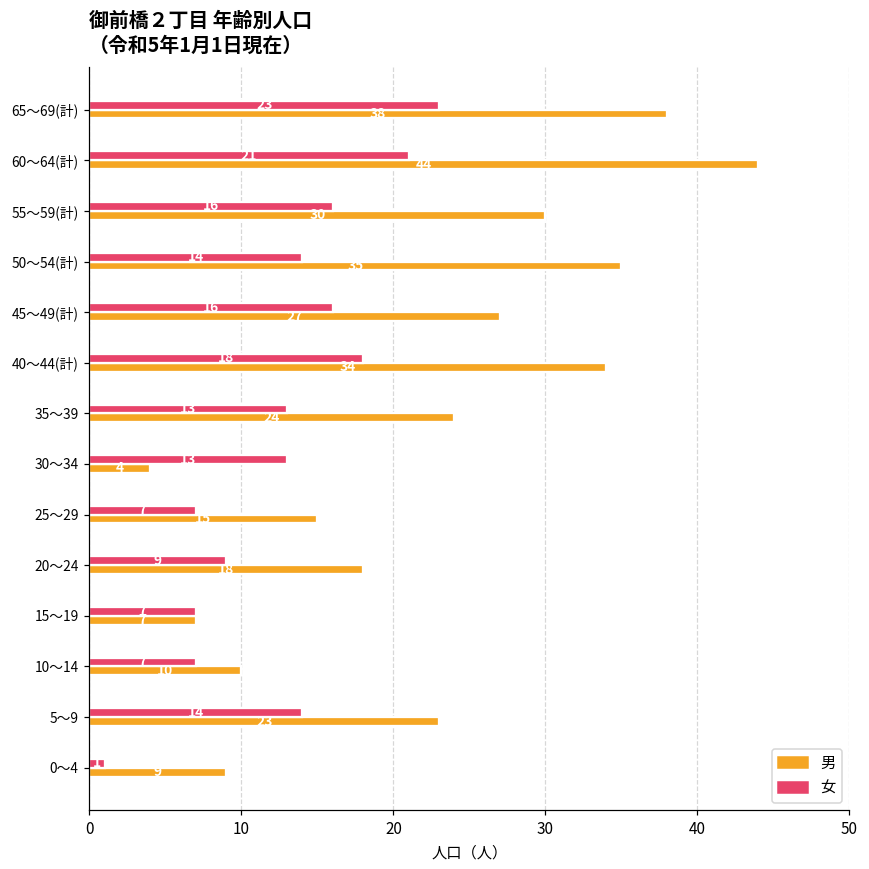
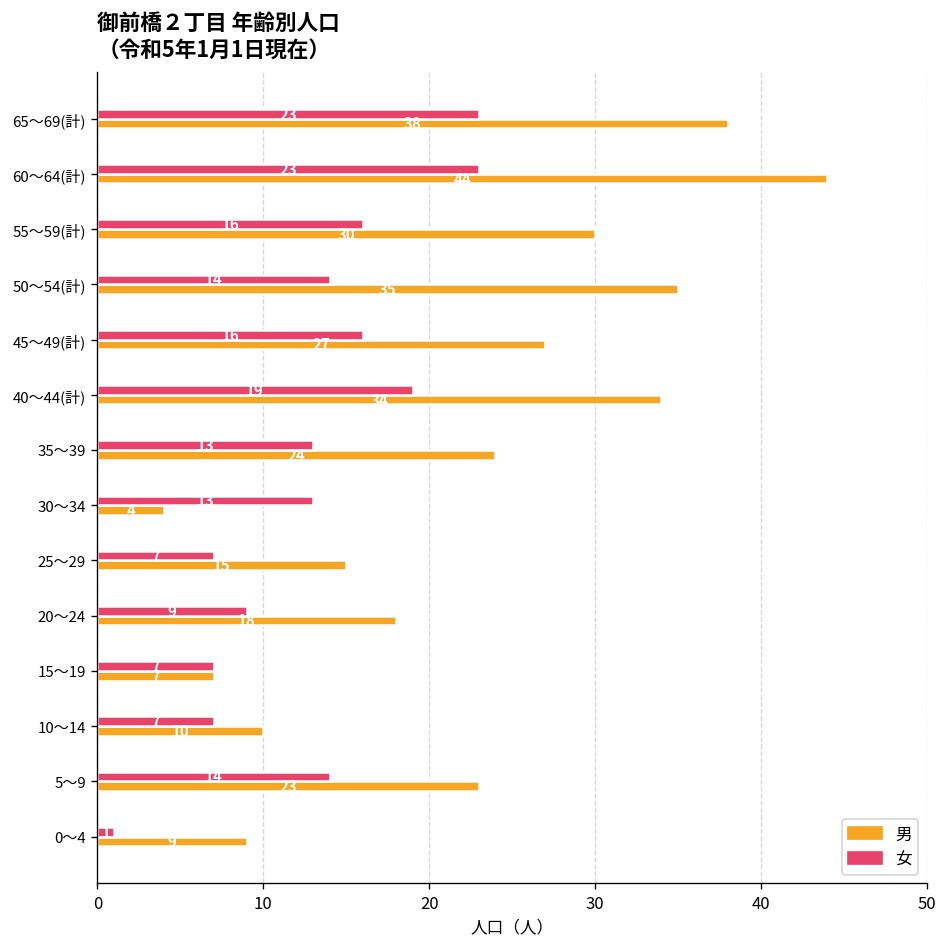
女, 60～64(計): 21 -> 23
女, 40～44(計): 18 -> 19
